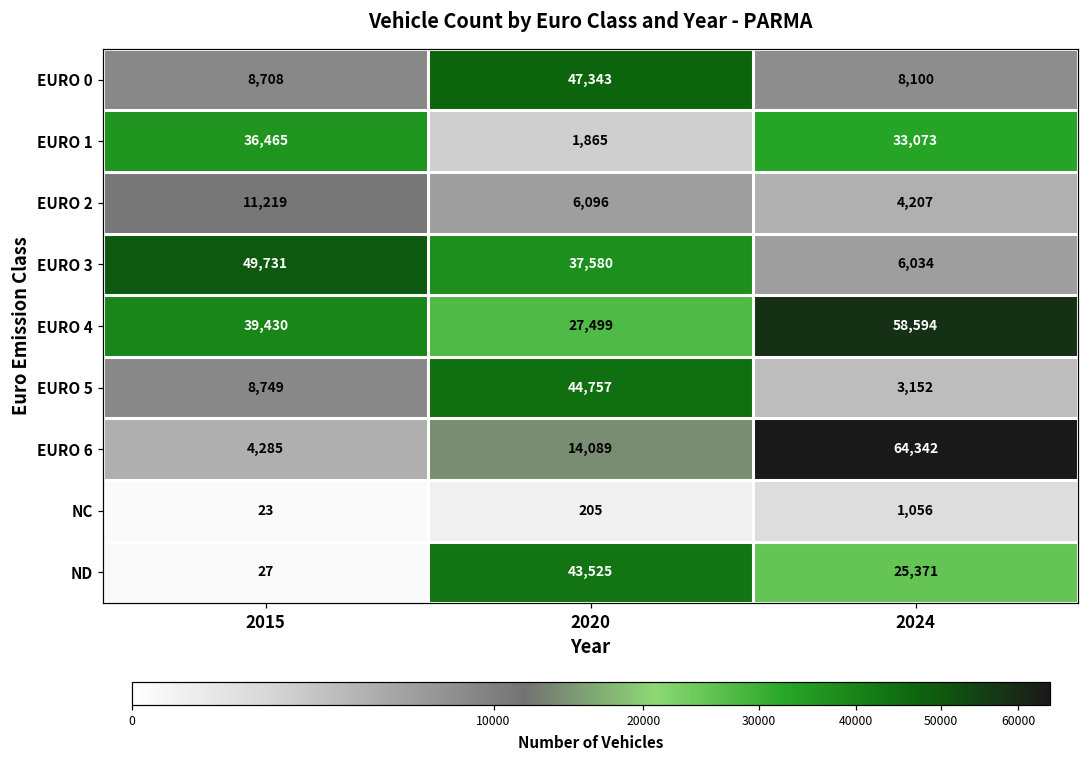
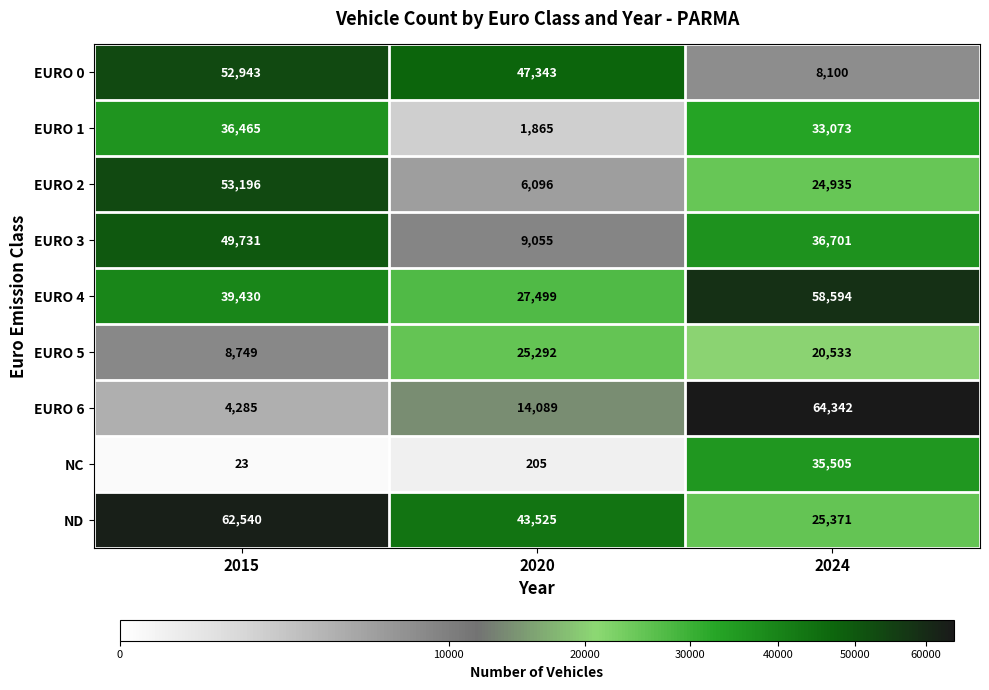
EURO 0, 2015: 8,708 -> 52,943
EURO 2, 2015: 11,219 -> 53,196
EURO 2, 2024: 4,207 -> 24,935
EURO 3, 2020: 37,580 -> 9,055
EURO 3, 2024: 6,034 -> 36,701
EURO 5, 2020: 44,757 -> 25,292
EURO 5, 2024: 3,152 -> 20,533
NC, 2024: 1,056 -> 35,505
ND, 2015: 27 -> 62,540
